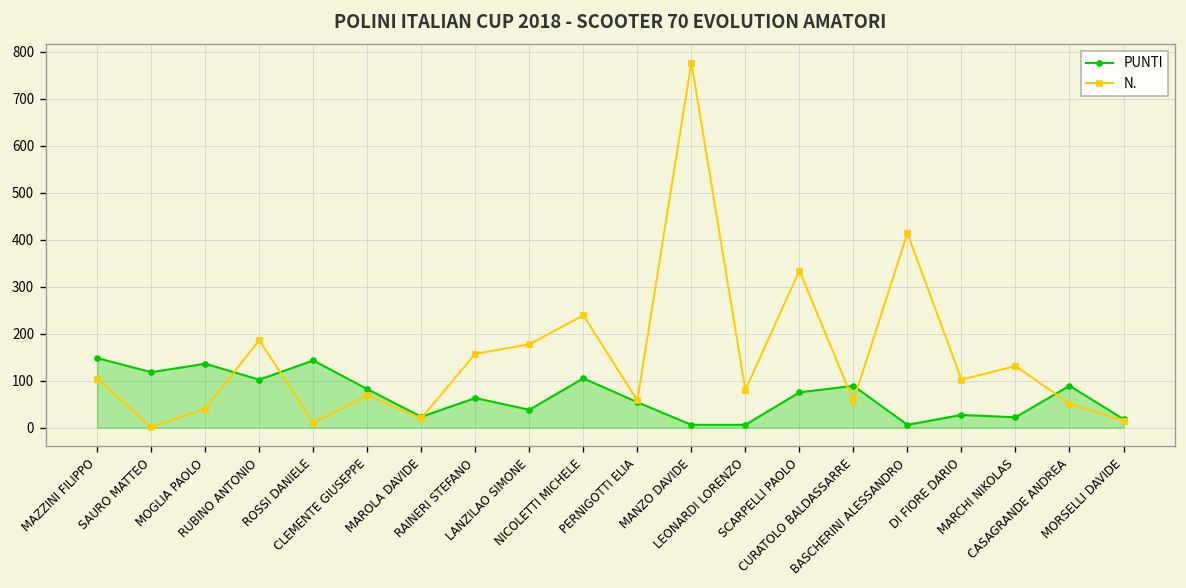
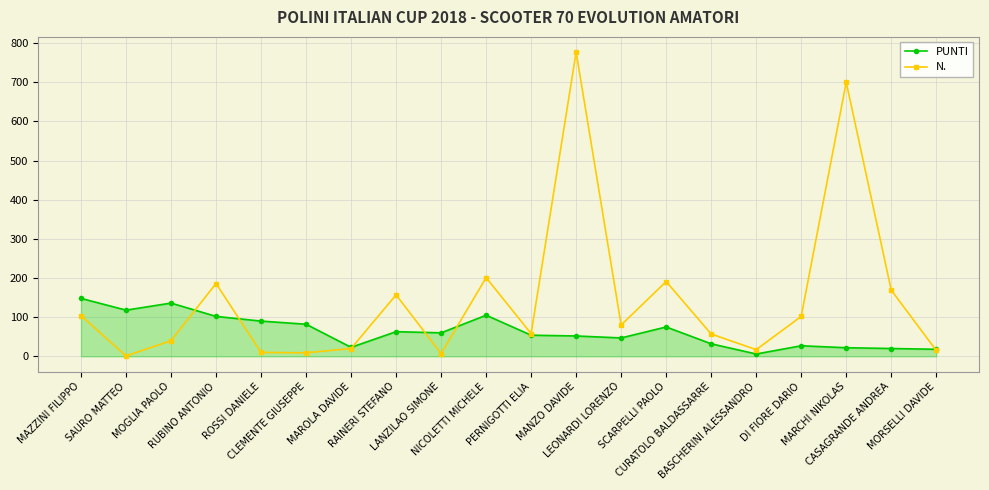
PUNTI, ROSSI DANIELE: 140 -> 90
N., CLEMENTE GIUSEPPE: 70 -> 10
PUNTI, LANZILAO SIMONE: 40 -> 60
N., LANZILAO SIMONE: 180 -> 10
N., NICOLETTI MICHELE: 240 -> 200
PUNTI, MANZO DAVIDE: 10 -> 50
PUNTI, LEONARDI LORENZO: 10 -> 50
N., SCARPELLI PAOLO: 330 -> 190
PUNTI, CURATOLO BALDASSARRE: 90 -> 30
N., BASCHERINI ALESSANDRO: 410 -> 20
N., MARCHI NIKOLAS: 130 -> 700
PUNTI, CASAGRANDE ANDREA: 90 -> 20
N., CASAGRANDE ANDREA: 50 -> 170
